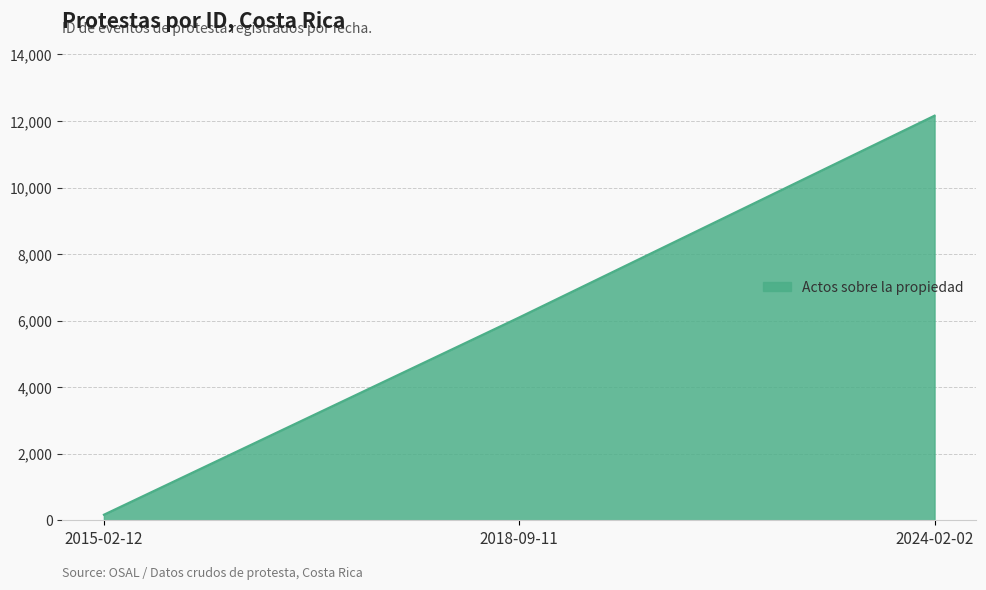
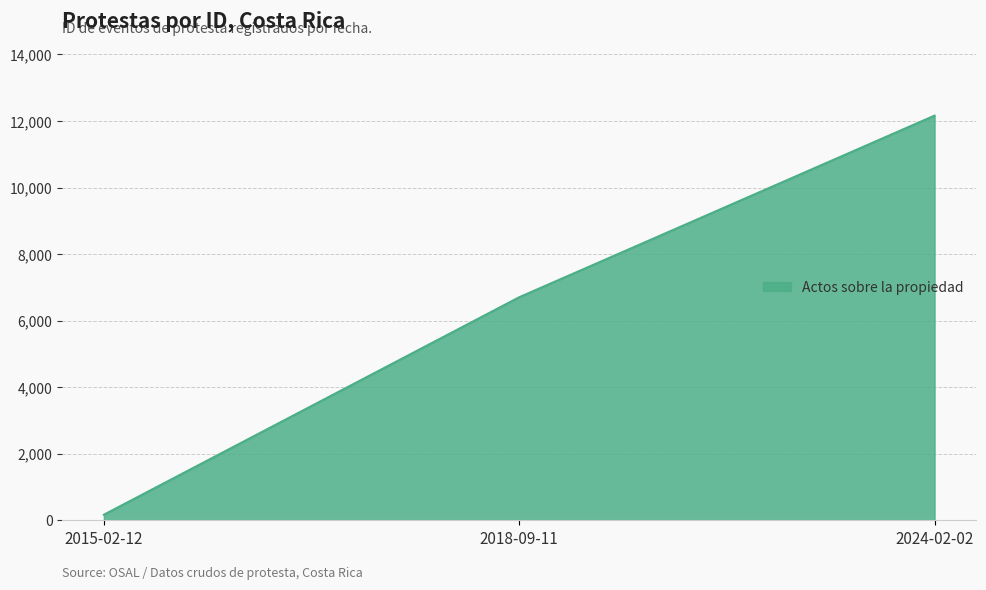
2018-09-11: 6,100 -> 6,700
